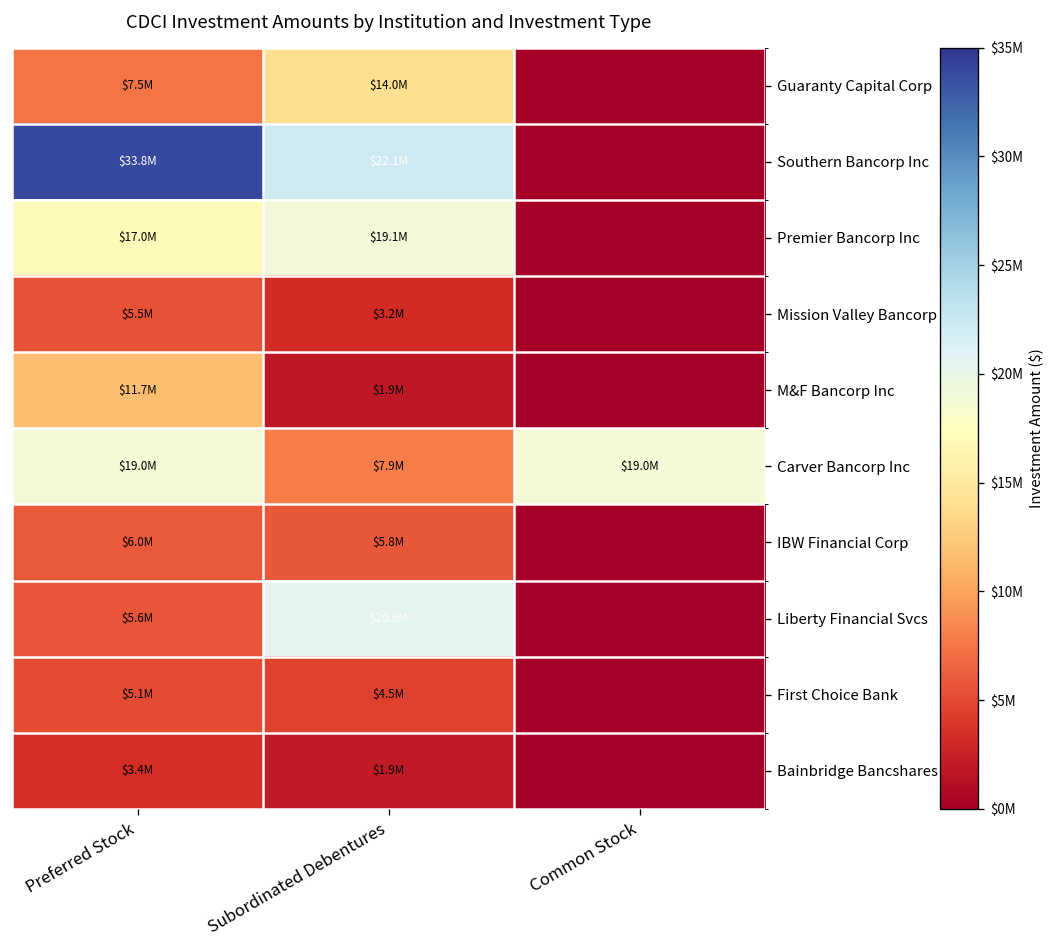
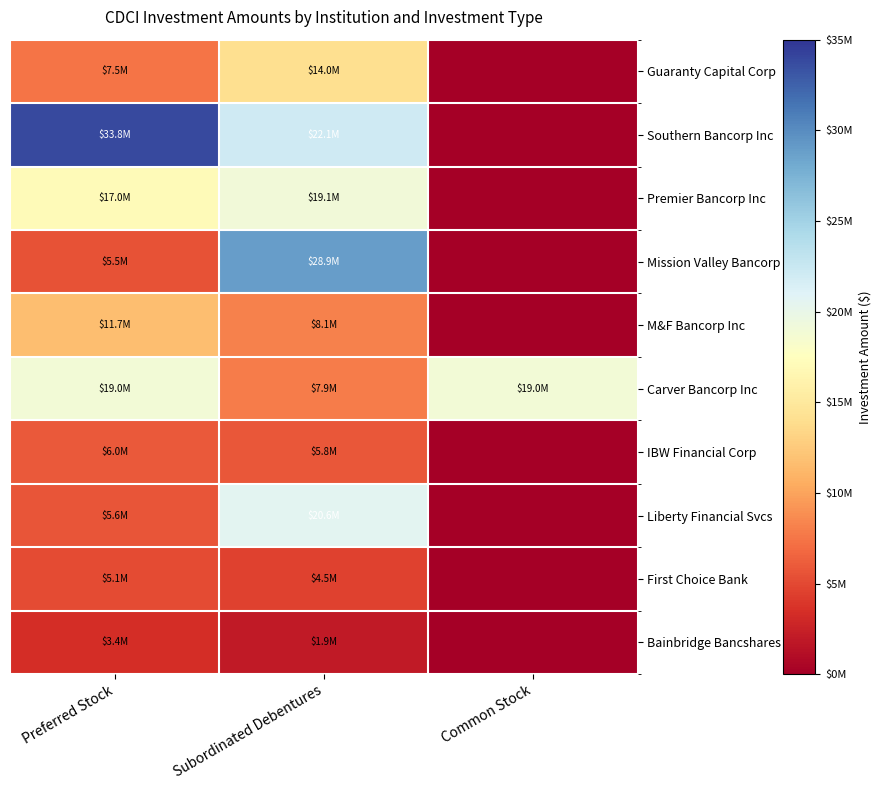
Mission Valley Bancorp, Subordinated Debentures: $3.2M -> $28.9M
M&F Bancorp Inc, Subordinated Debentures: $1.9M -> $8.1M
